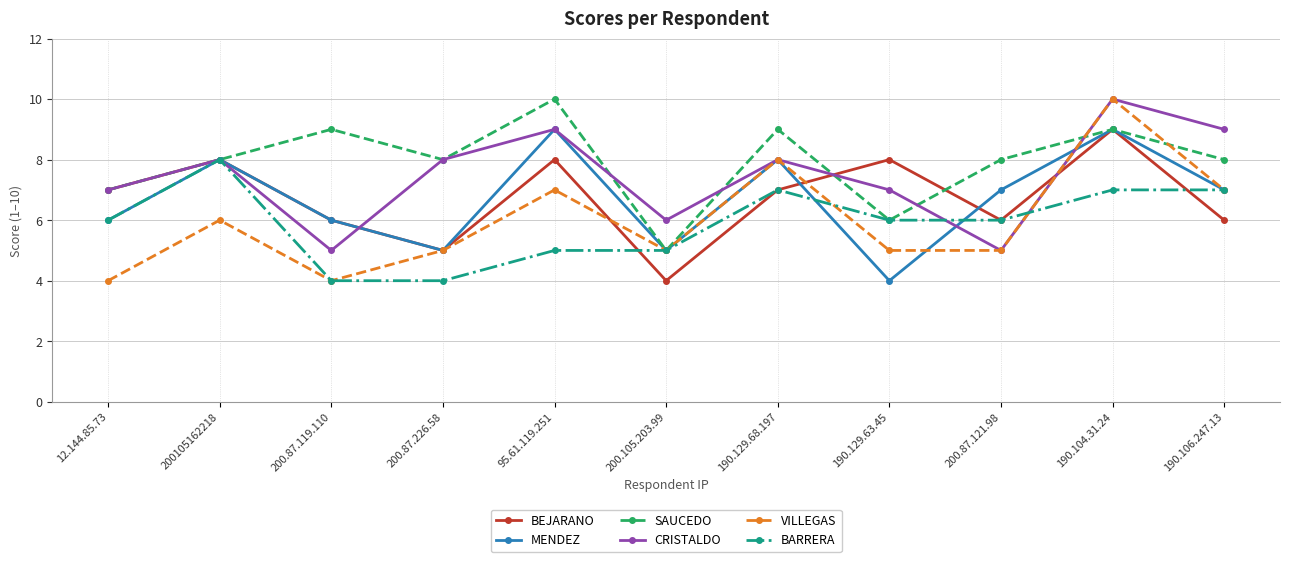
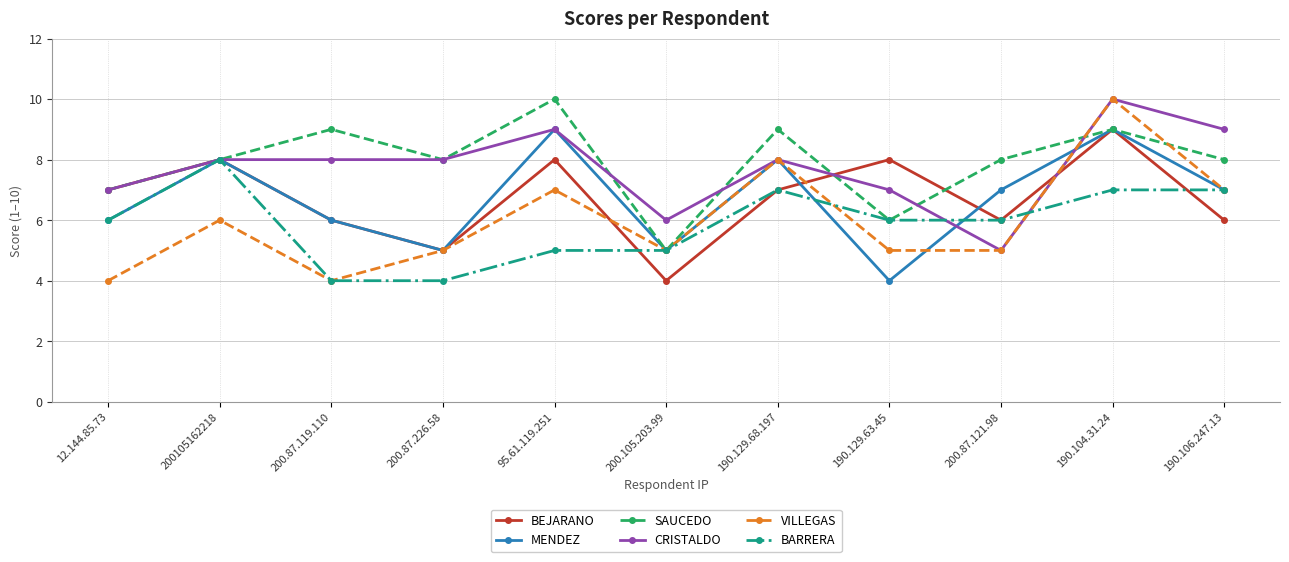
CRISTALDO, 200.87.119.110: 5 -> 8
